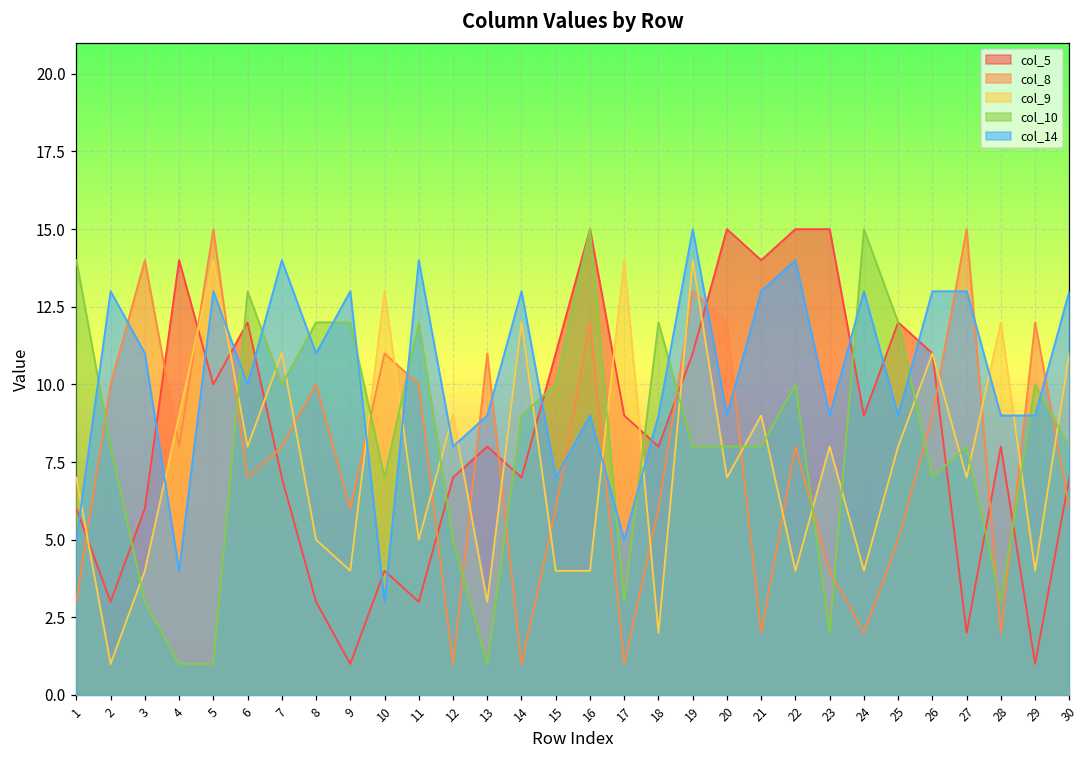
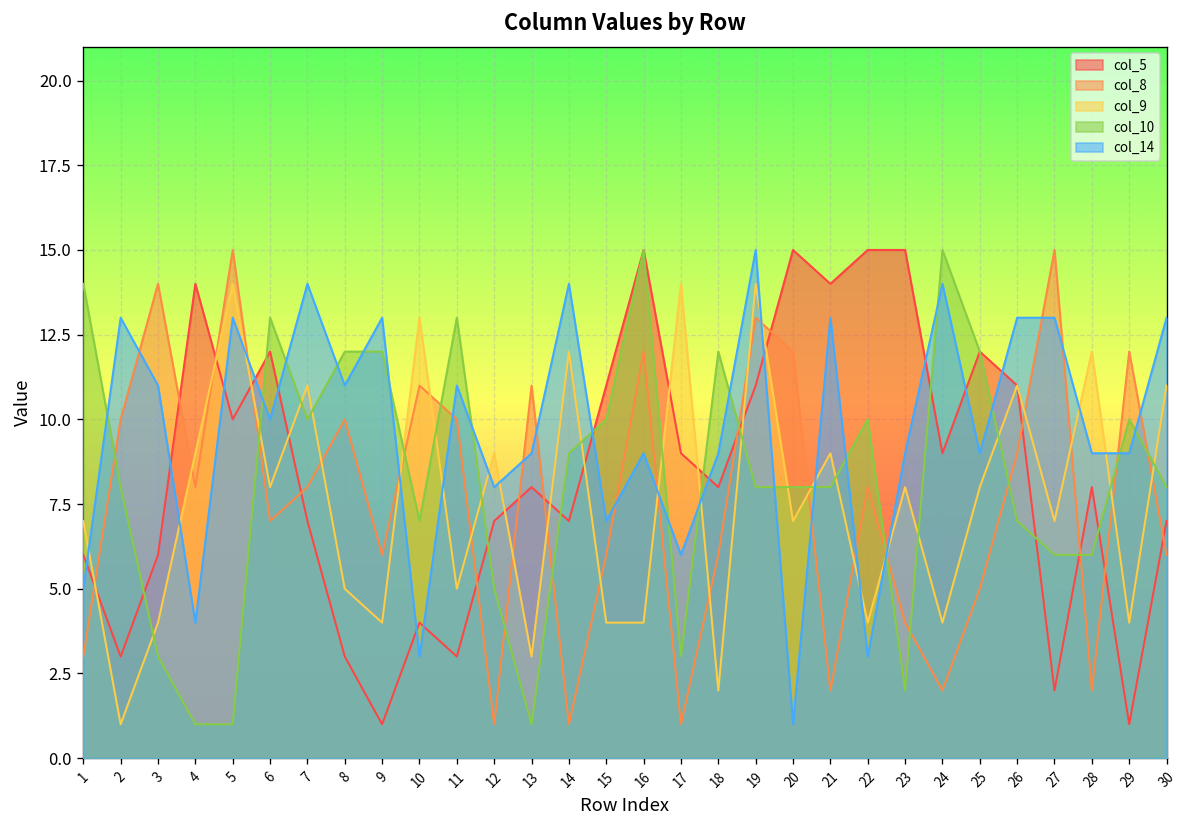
col_10, 11: 12 -> 13
col_14, 11: 14 -> 11
col_14, 14: 13 -> 14
col_14, 17: 5 -> 6
col_14, 20: 9 -> 1
col_14, 22: 14 -> 3
col_14, 24: 13 -> 14
col_10, 27: 8 -> 6
col_10, 28: 3 -> 6
